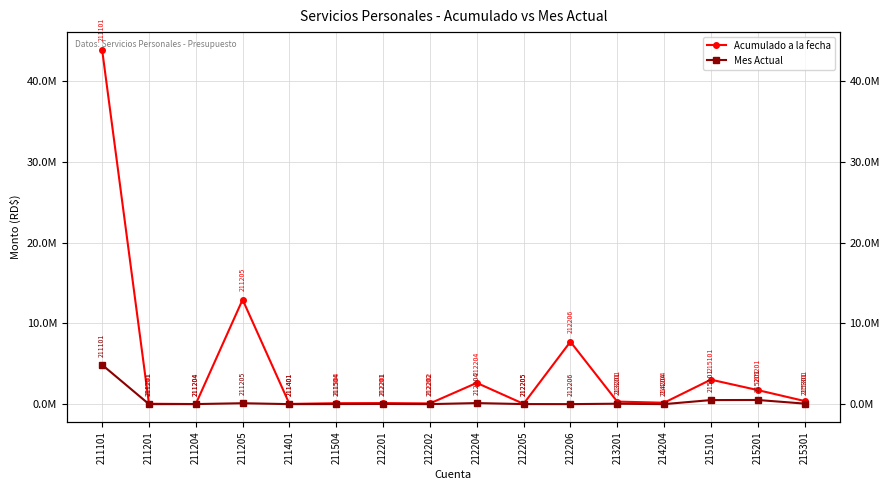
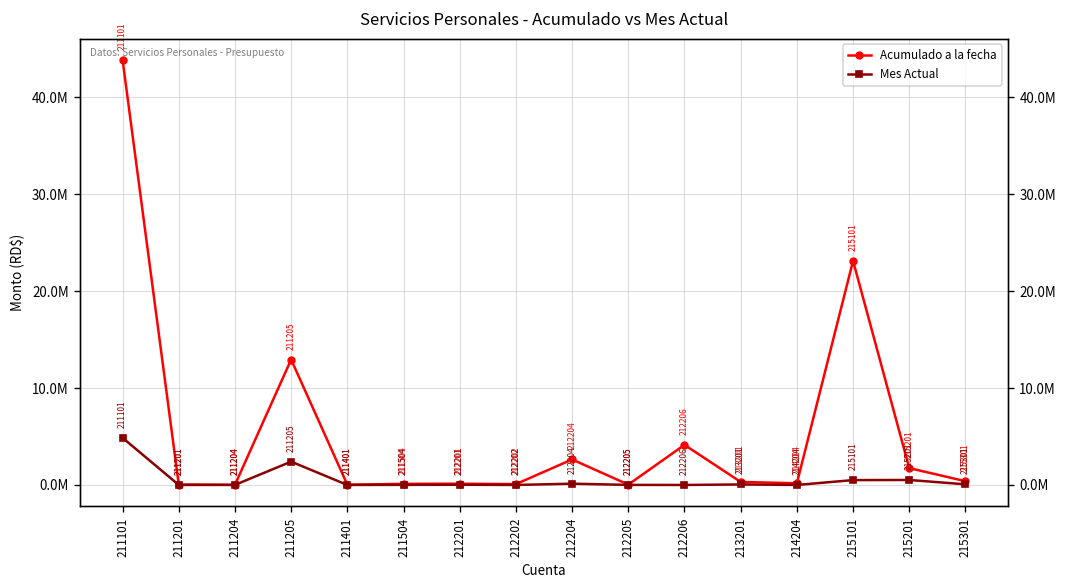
Mes Actual, 211205: 0 -> 2000000
Acumulado a la fecha, 212206: 8000000 -> 4000000
Acumulado a la fecha, 215101: 3000000 -> 23000000
